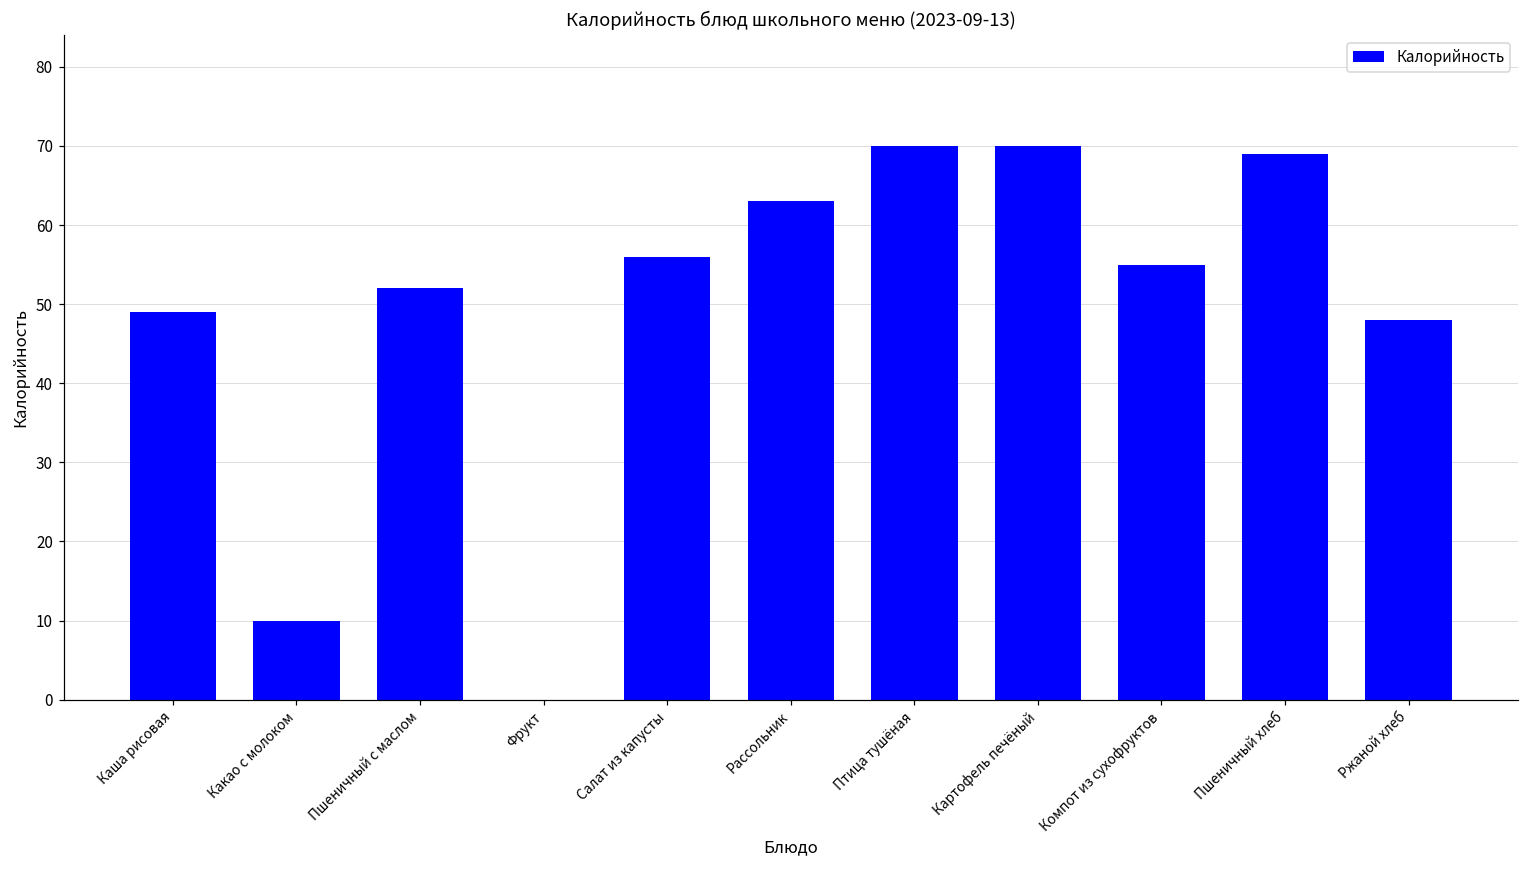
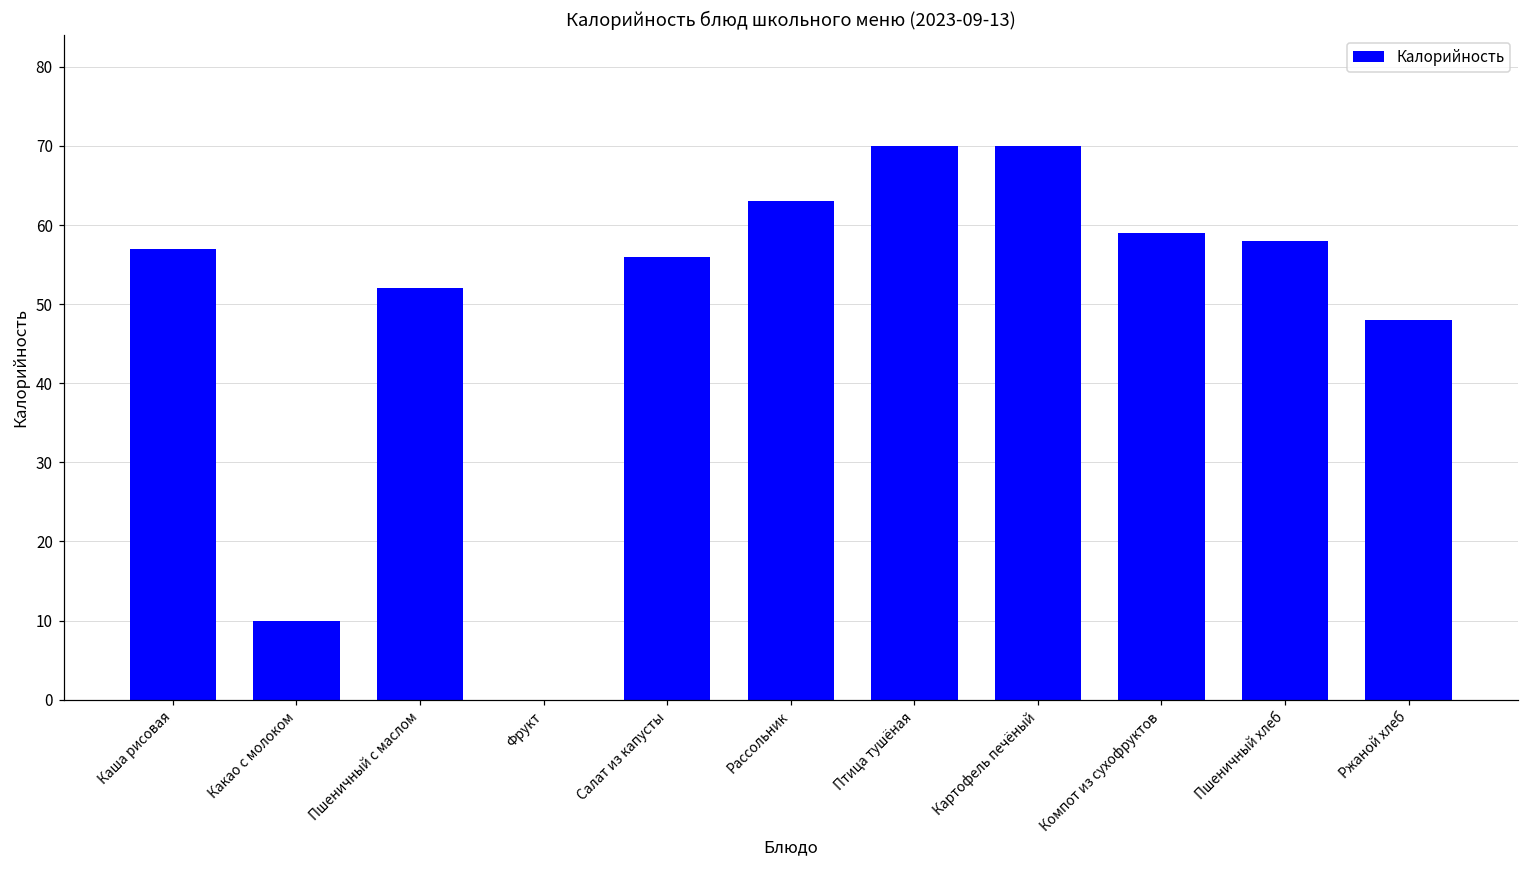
Каша рисовая: 49 -> 57
Компот из сухофруктов: 55 -> 59
Пшеничный хлеб: 69 -> 58
